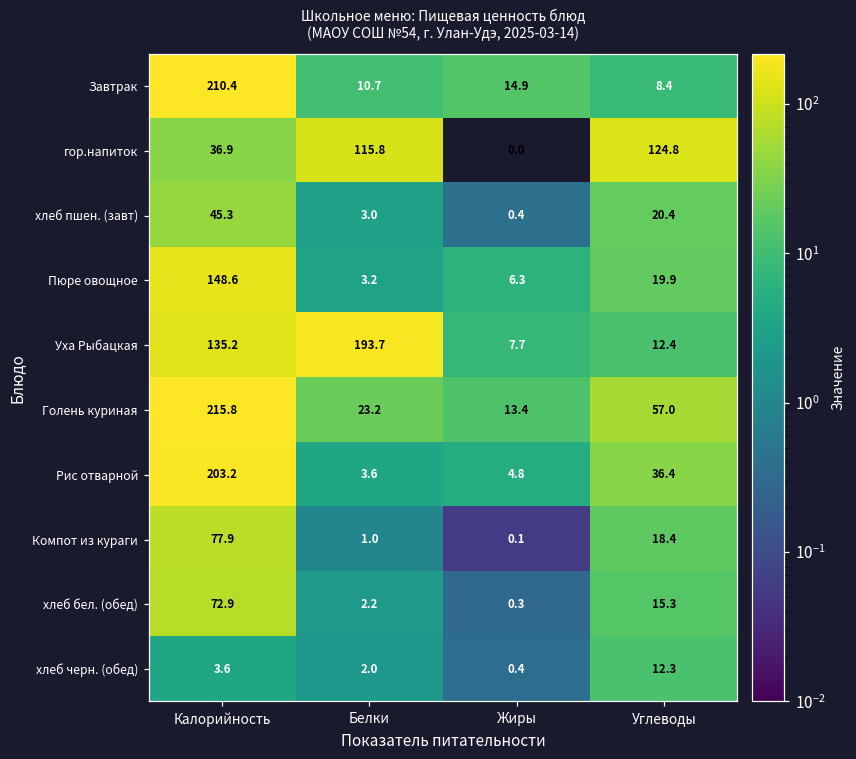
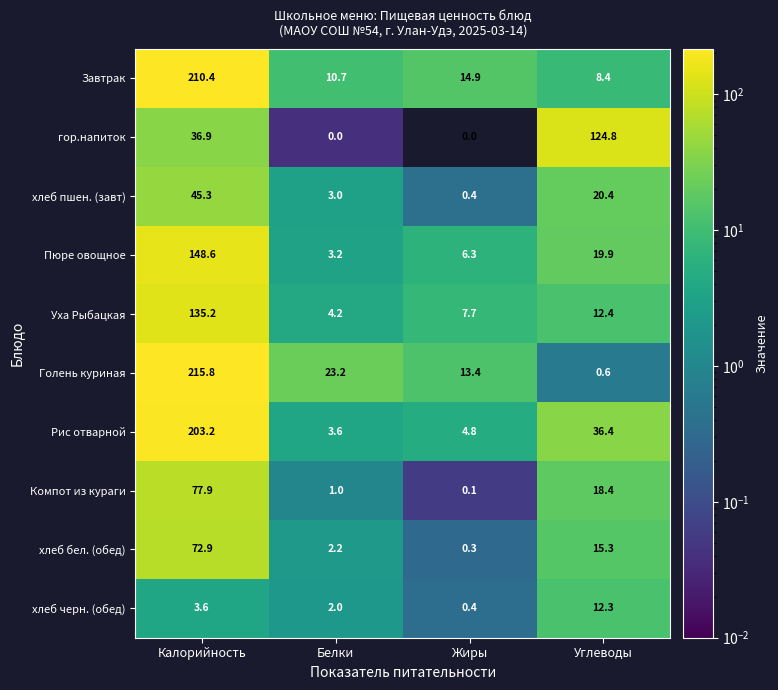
гор.напиток, Белки: 115.8 -> 0.0
Уха Рыбацкая, Белки: 193.7 -> 4.2
Голень куриная, Углеводы: 57.0 -> 0.6
